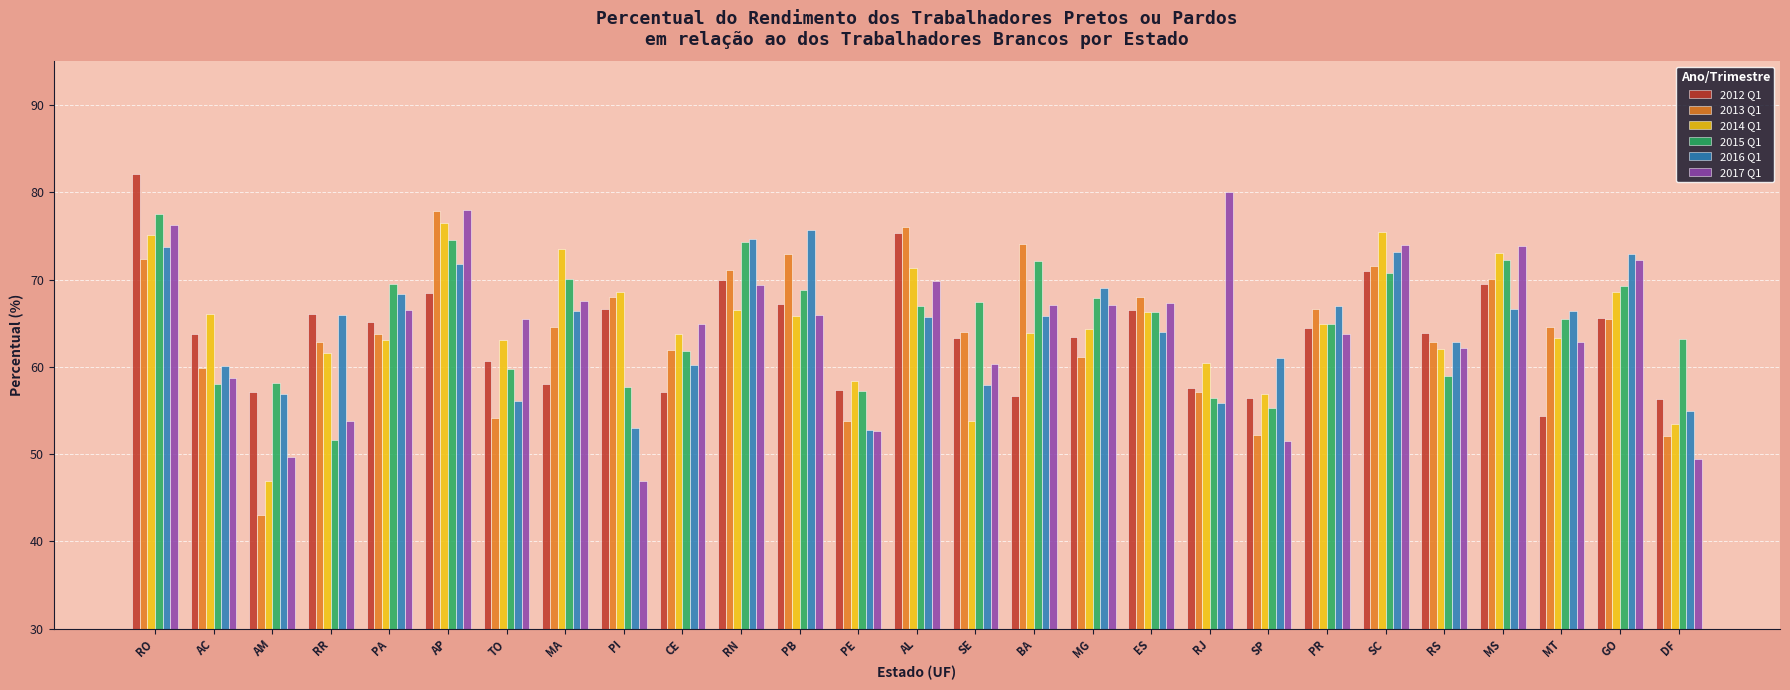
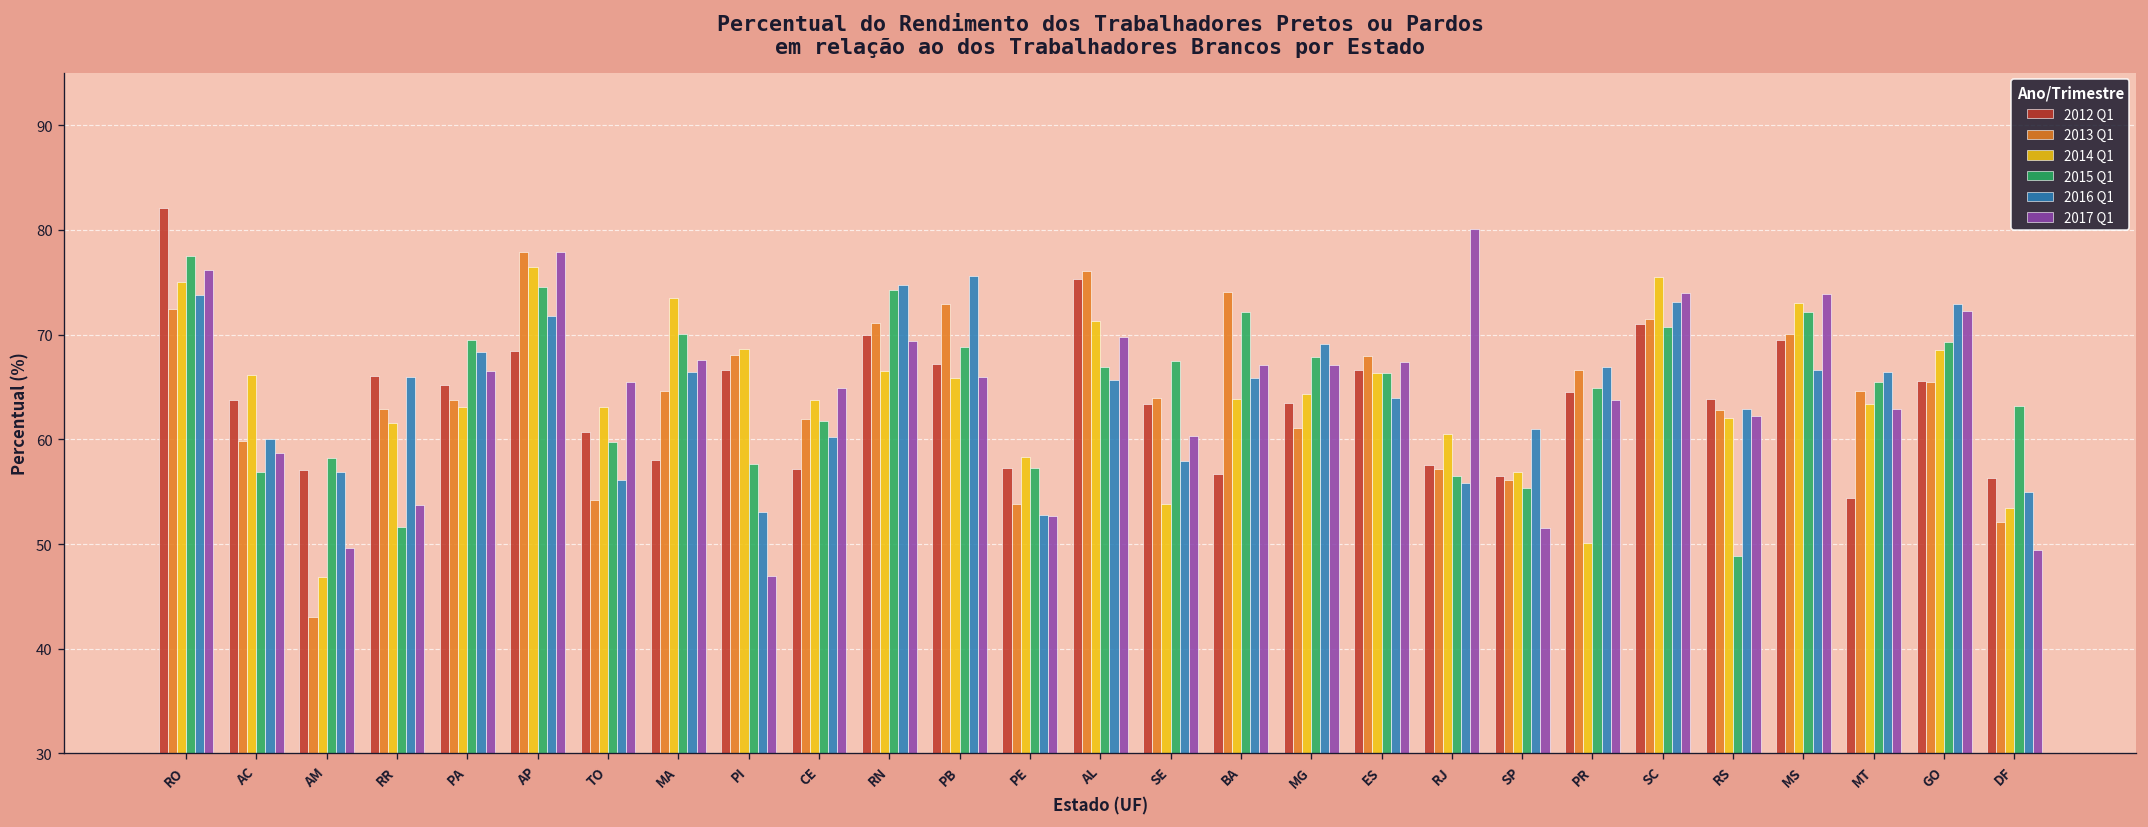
2015 Q1, AC: 58 -> 57
2013 Q1, SP: 52 -> 56
2014 Q1, PR: 65 -> 50
2015 Q1, RS: 59 -> 49
